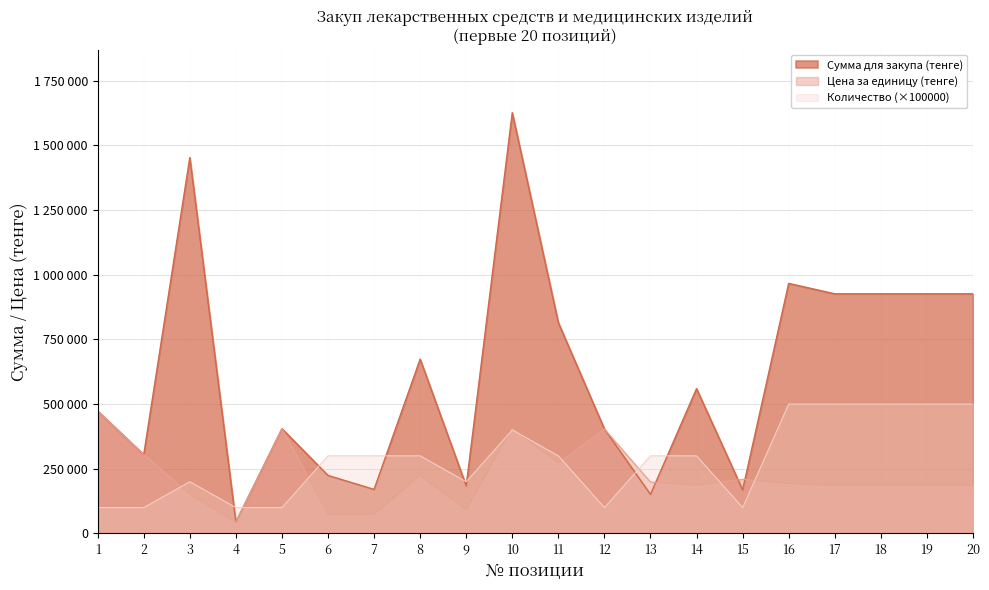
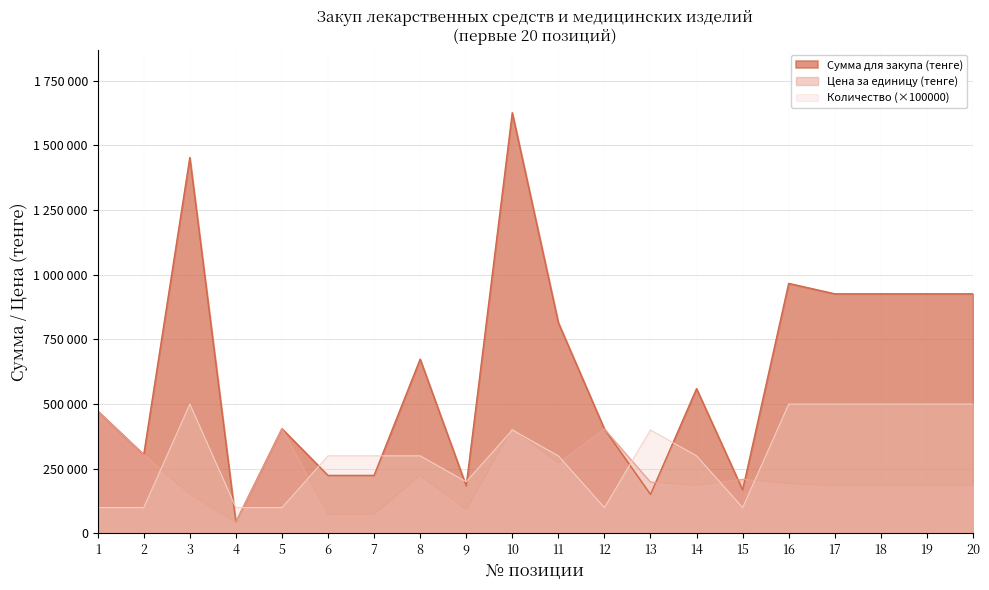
Количество (×100000), 3: 200000 -> 500000
Сумма для закупа (тенге), 7: 170000 -> 220000
Количество (×100000), 13: 300000 -> 400000
